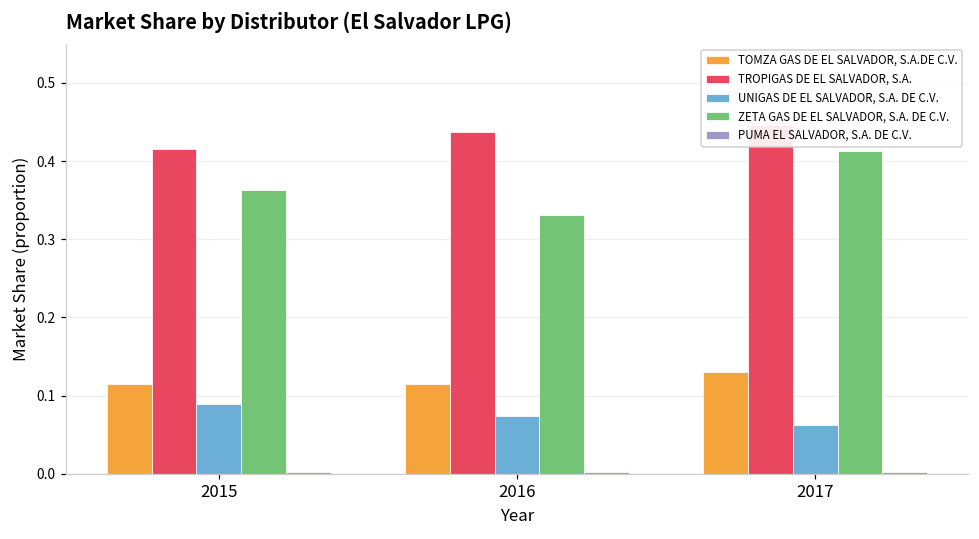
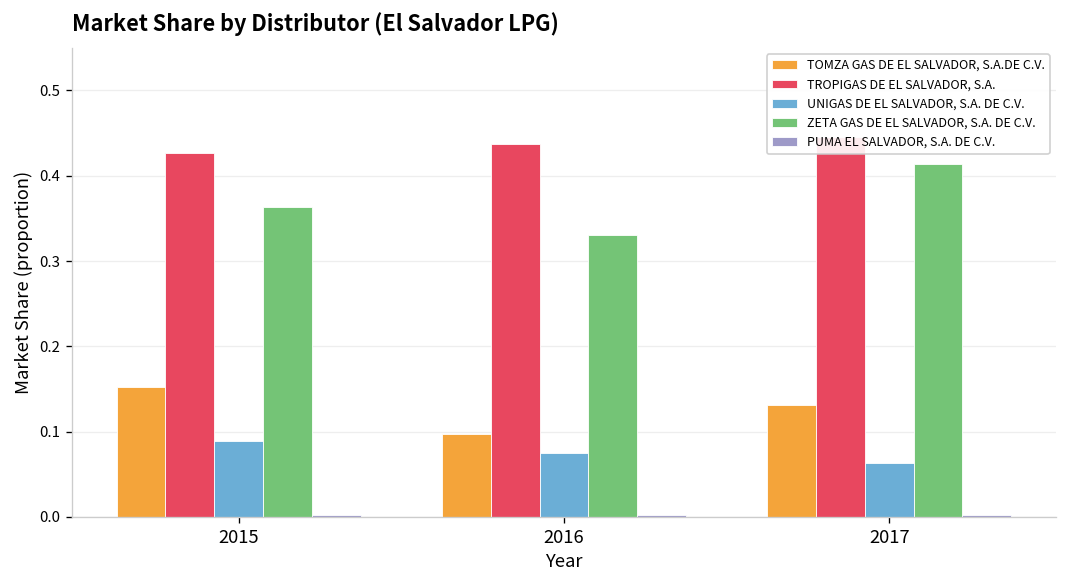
TOMZA GAS DE EL SALVADOR, S.A.DE C.V., 2015: 0.12 -> 0.15
TROPIGAS DE EL SALVADOR, S.A., 2015: 0.42 -> 0.43
TOMZA GAS DE EL SALVADOR, S.A.DE C.V., 2016: 0.11 -> 0.10
